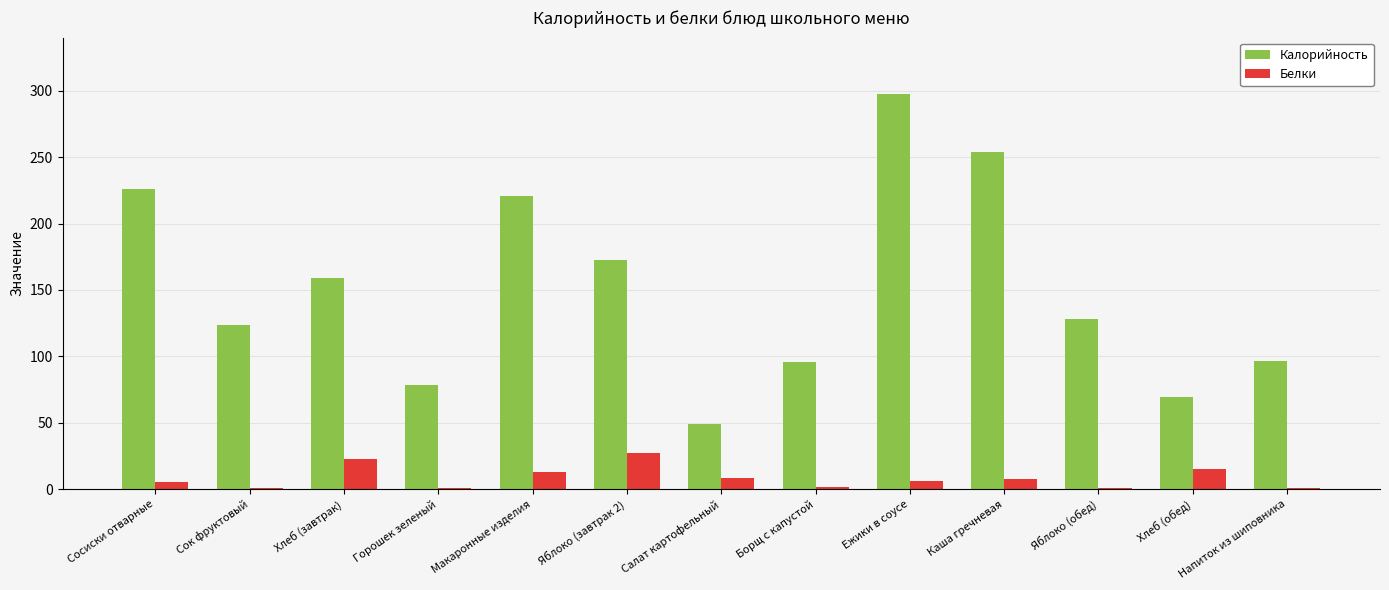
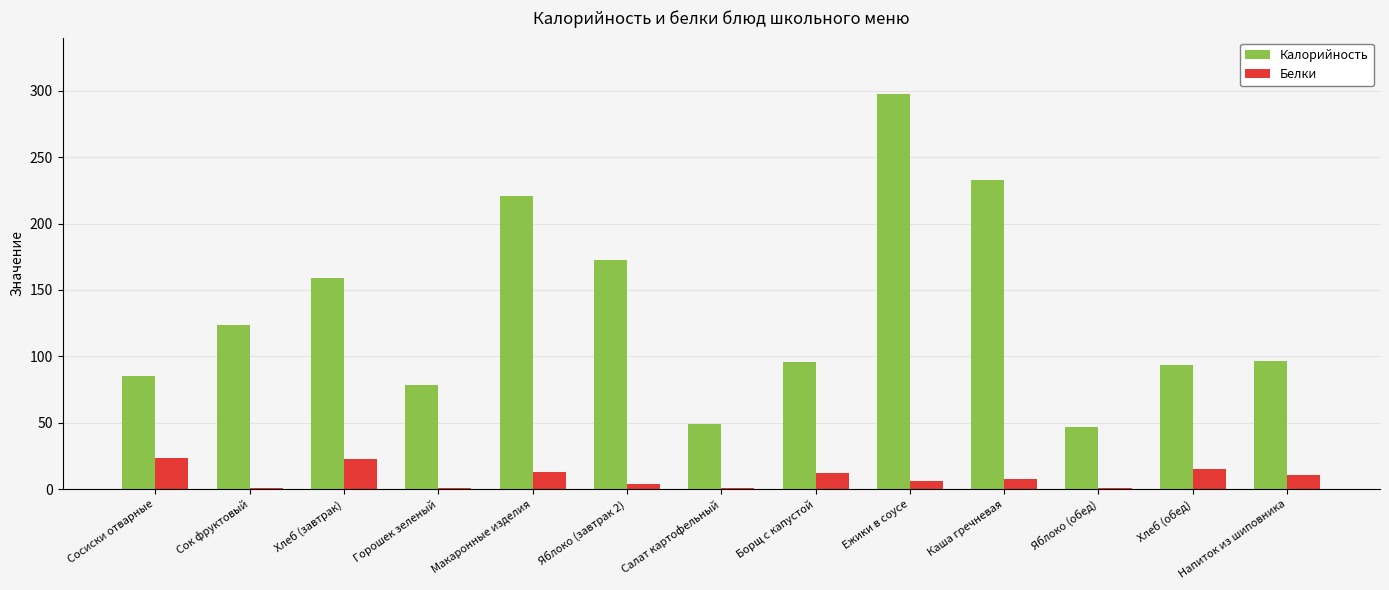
Калорийность, Сосиски отварные: 226 -> 86
Белки, Сосиски отварные: 5 -> 24
Белки, Яблоко (завтрак 2): 28 -> 4
Белки, Салат картофельный: 9 -> 1
Белки, Борщ с капустой: 2 -> 12
Калорийность, Каша гречневая: 254 -> 233
Калорийность, Яблоко (обед): 128 -> 47
Калорийность, Хлеб (обед): 70 -> 93
Белки, Напиток из шиповника: 1 -> 10
